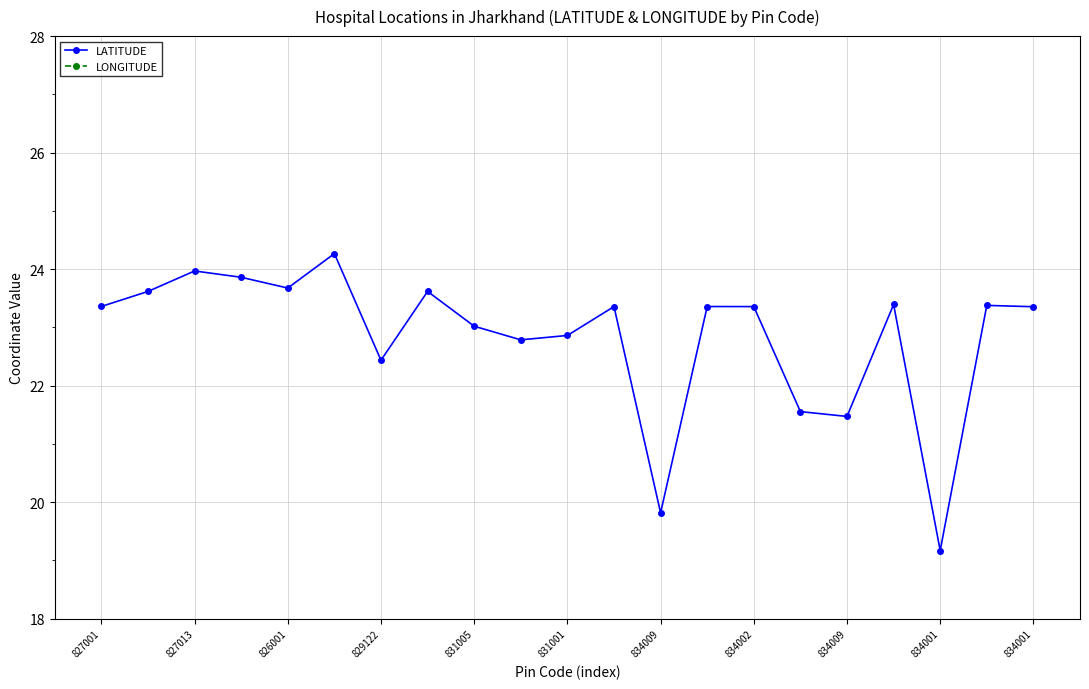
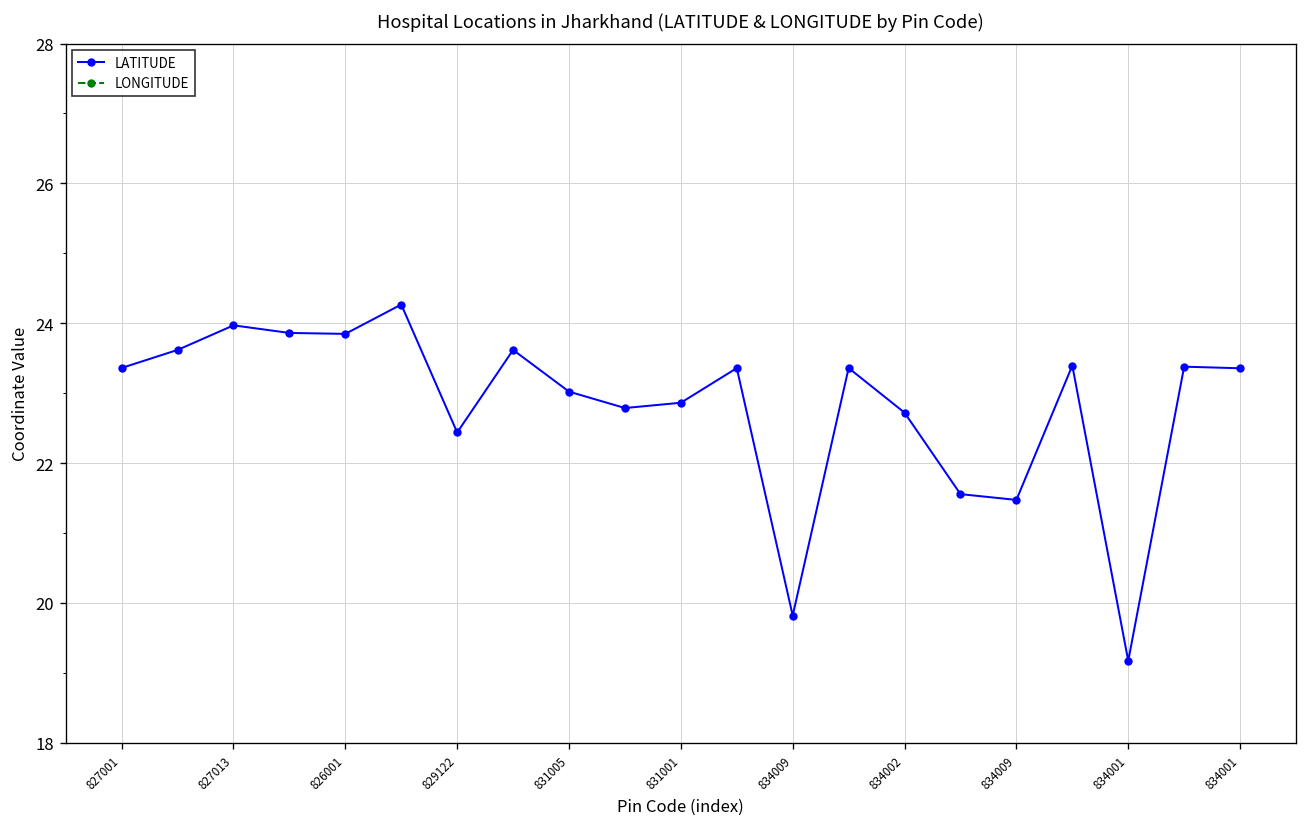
LATITUDE, 826001: 23.7 -> 23.8
LATITUDE, 834002: 23.4 -> 22.7
